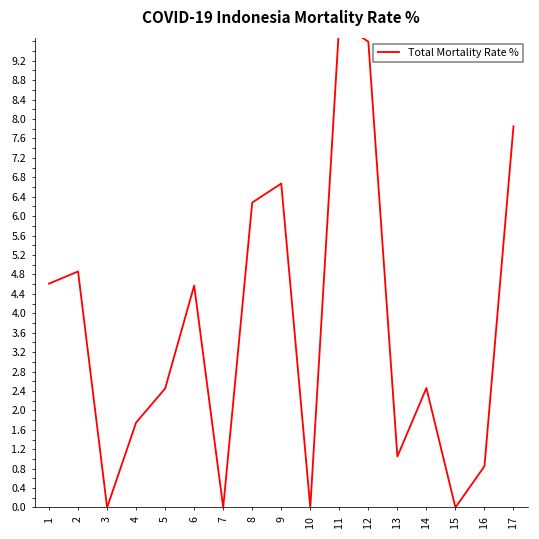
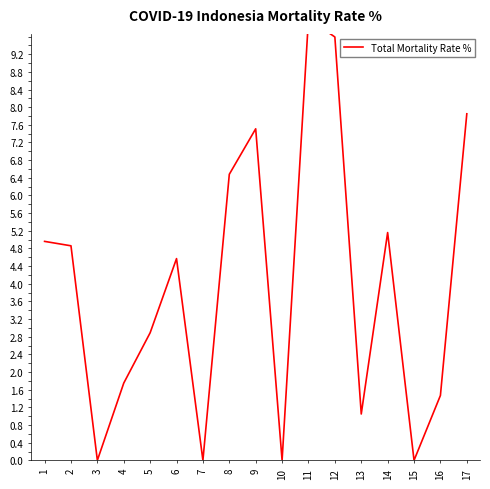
1: 4.6 -> 5.0
5: 2.4 -> 2.9
8: 6.3 -> 6.5
9: 6.7 -> 7.5
14: 2.5 -> 5.2
16: 0.9 -> 1.5
